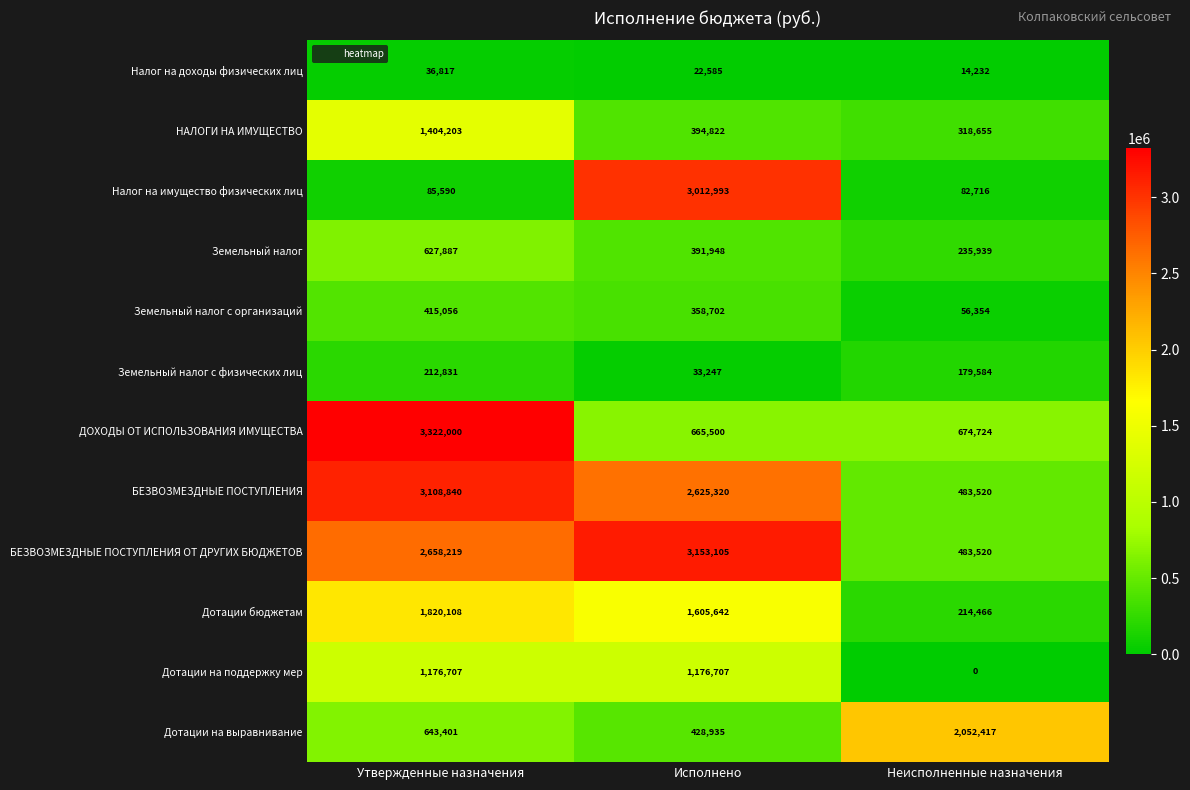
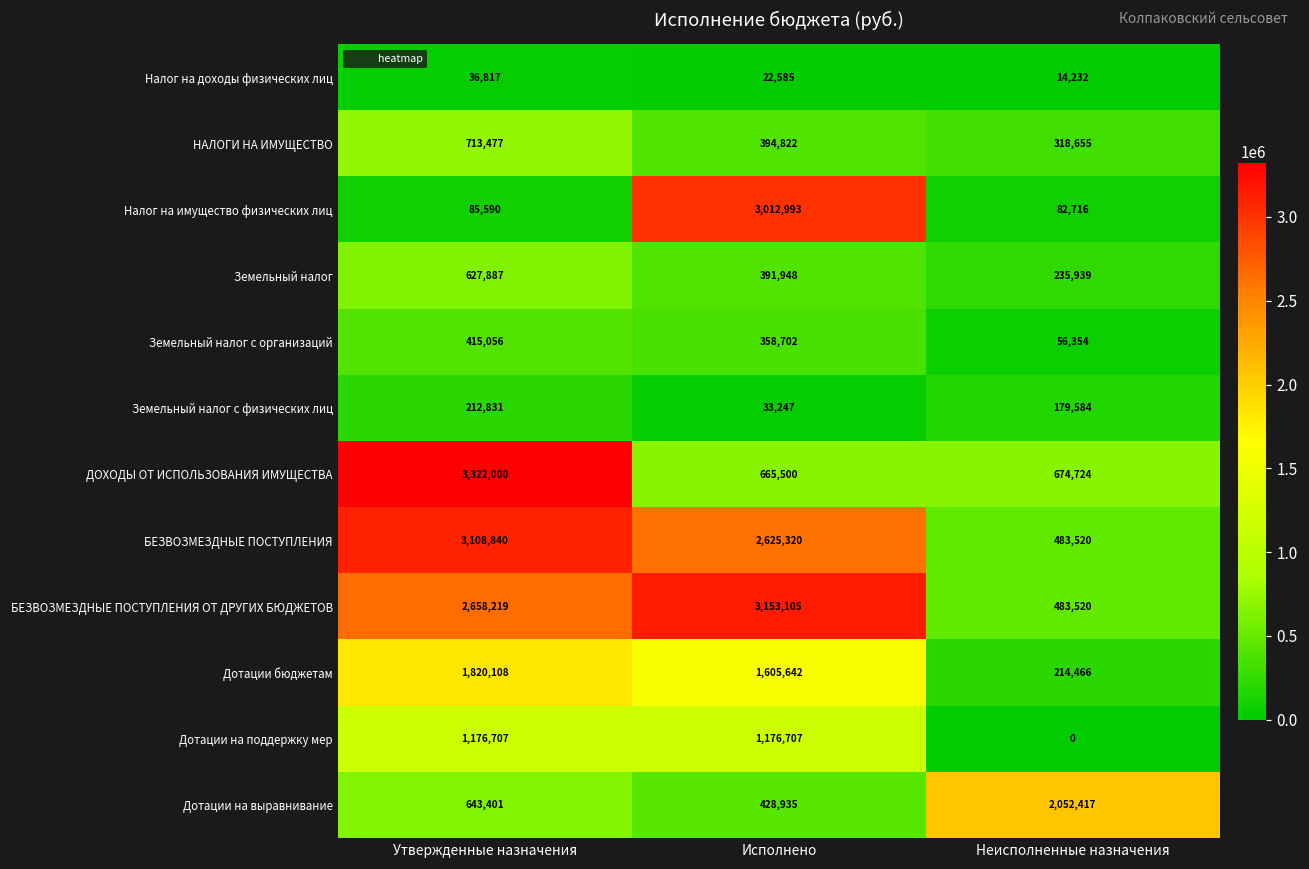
НАЛОГИ НА ИМУЩЕСТВО, Утвержденные назначения: 1,404,203 -> 713,477
